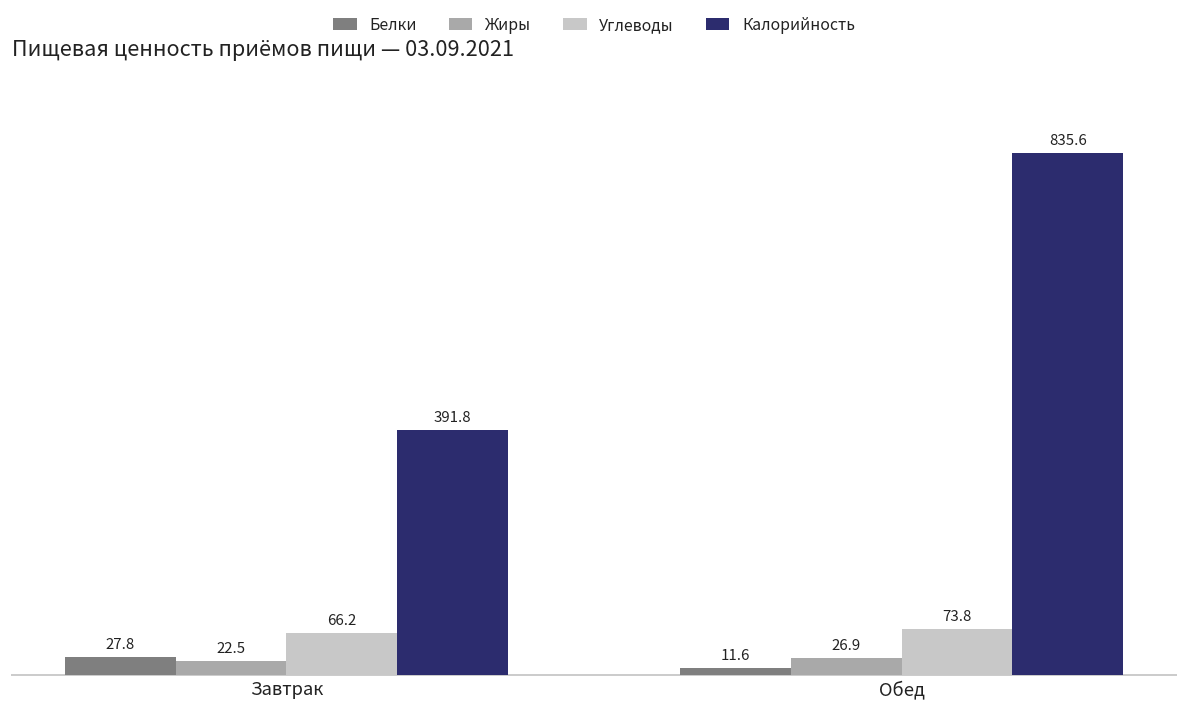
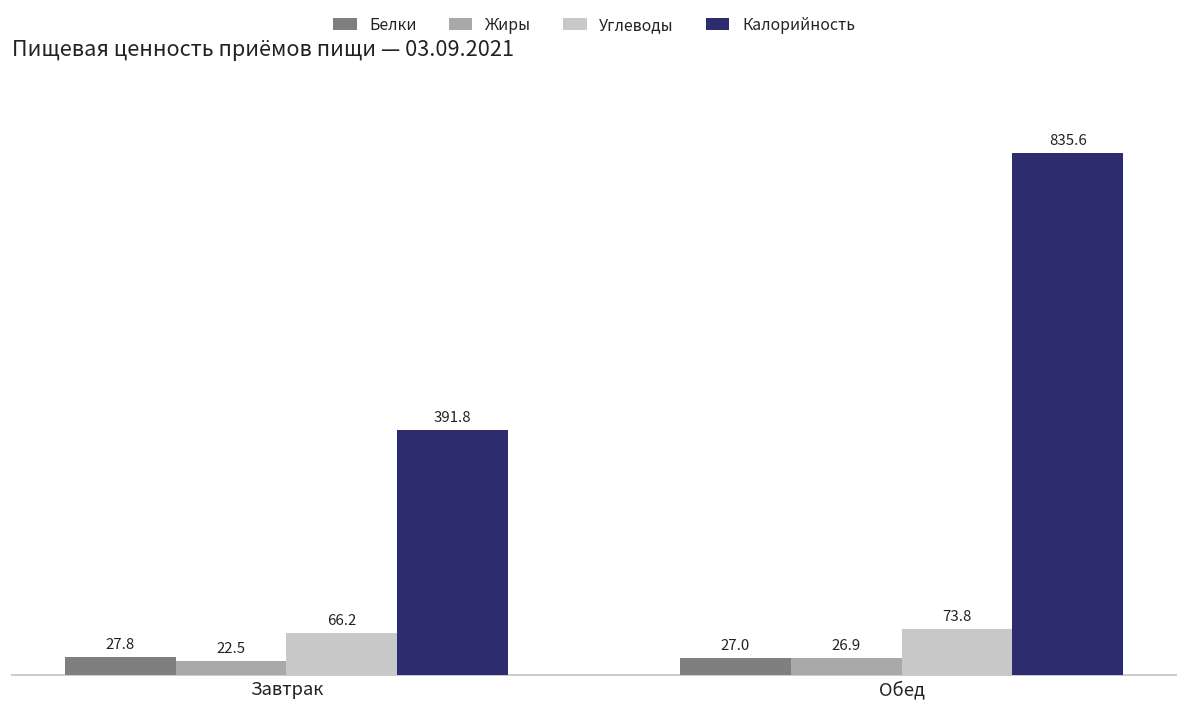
Белки, Обед: 11.6 -> 27.0
